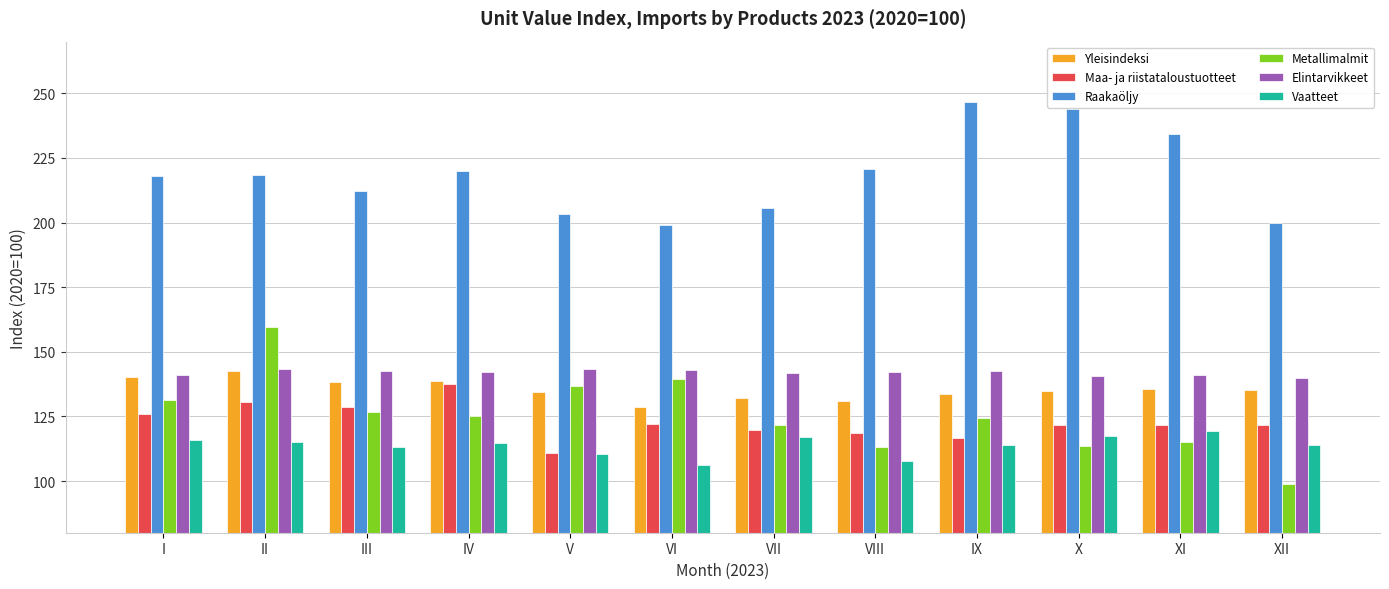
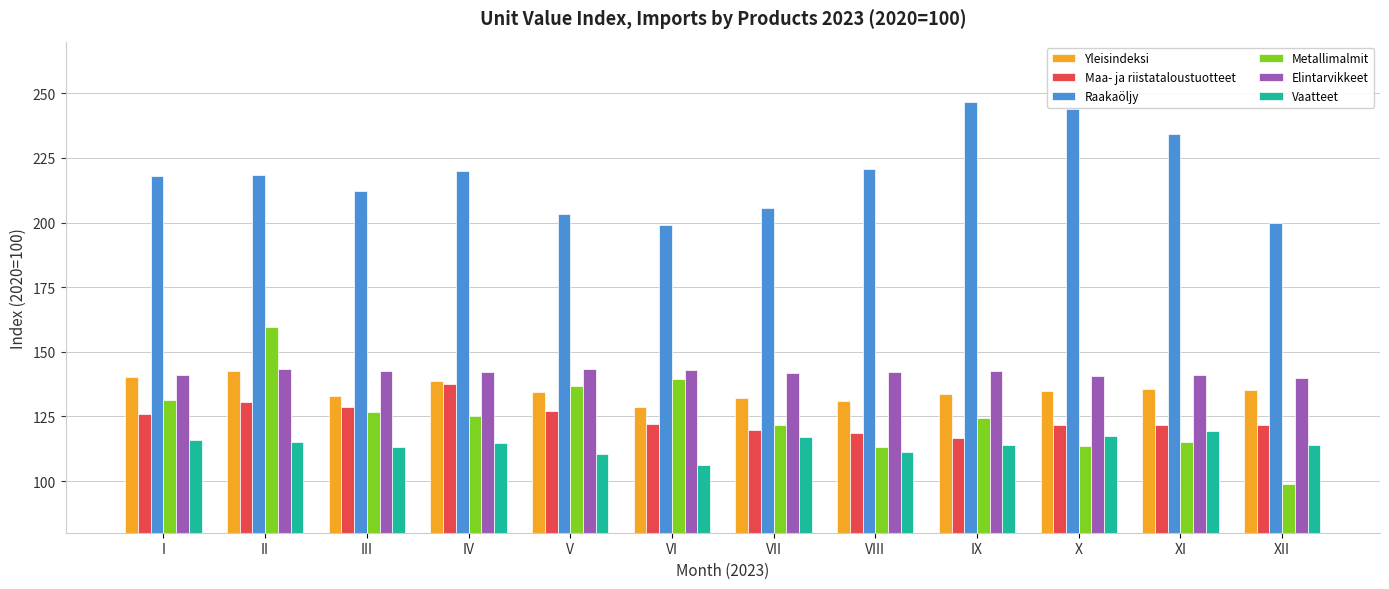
Yleisindeksi, III: 138 -> 133
Maa- ja riistataloustuotteet, V: 111 -> 127
Vaatteet, VIII: 108 -> 111
